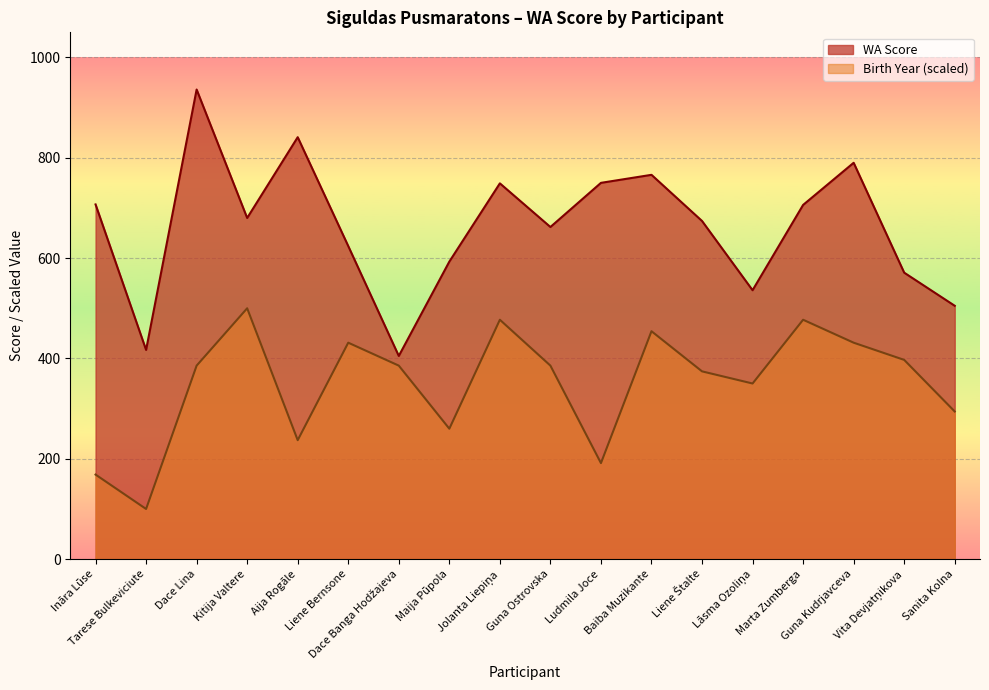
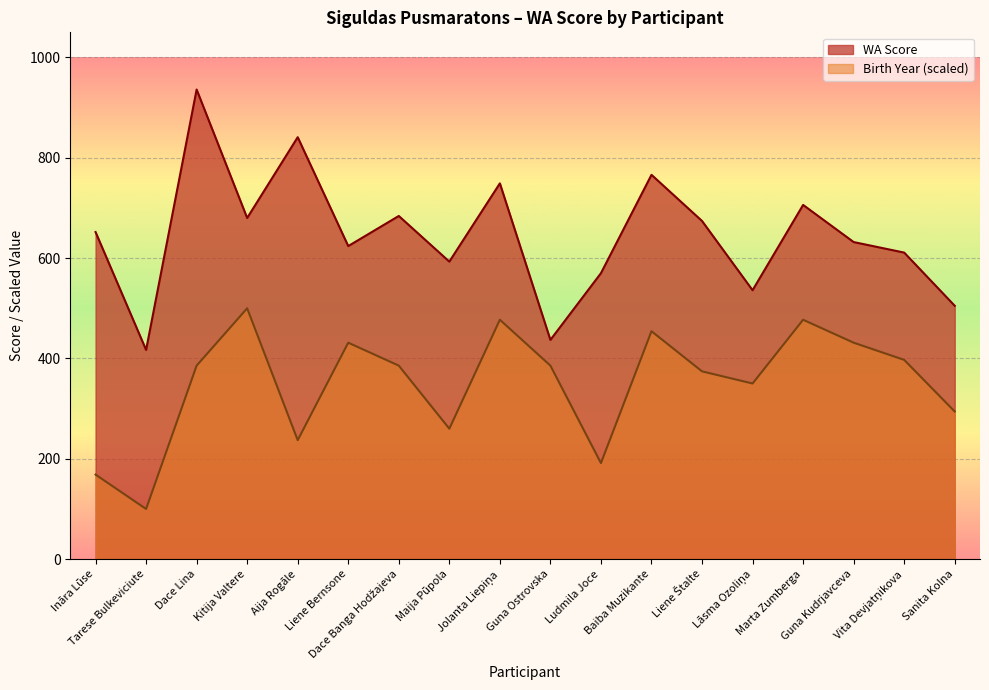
WA Score, Ināra Lūse: 710 -> 650
WA Score, Dace Banga Hodžajeva: 410 -> 680
WA Score, Guna Ostrovska: 660 -> 440
WA Score, Ludmila Joce: 750 -> 570
WA Score, Guna Kudrjavceva: 790 -> 630
WA Score, Vita Devjatņikova: 570 -> 610
